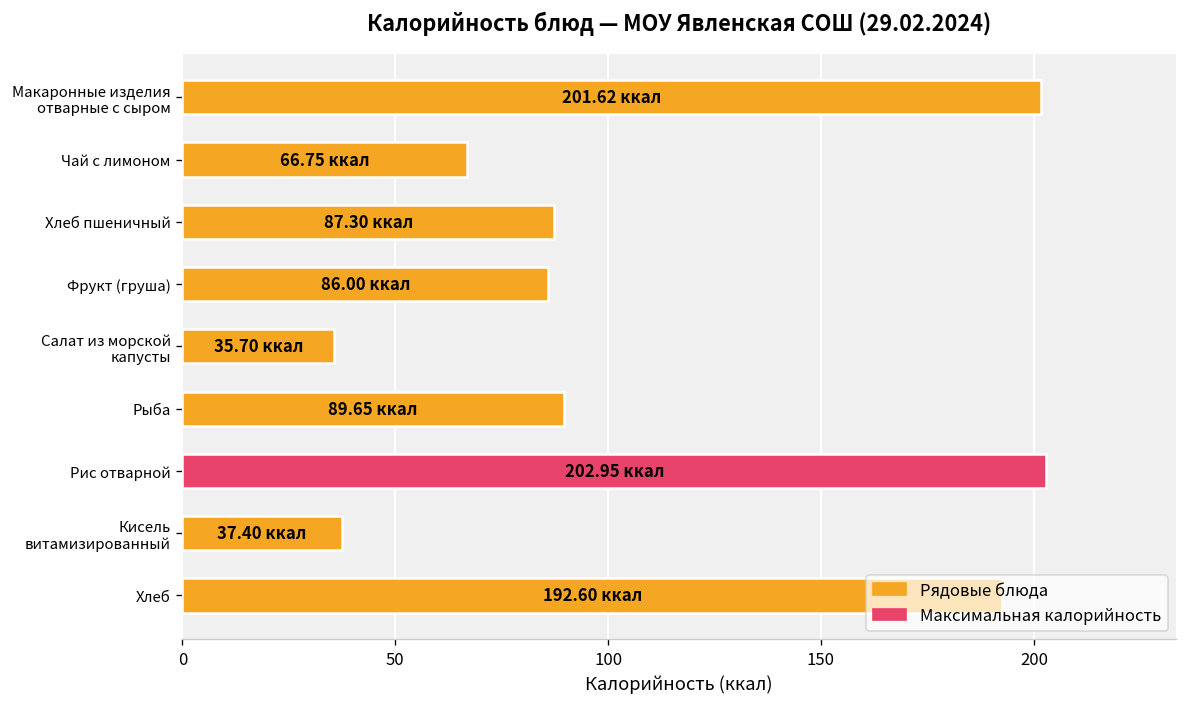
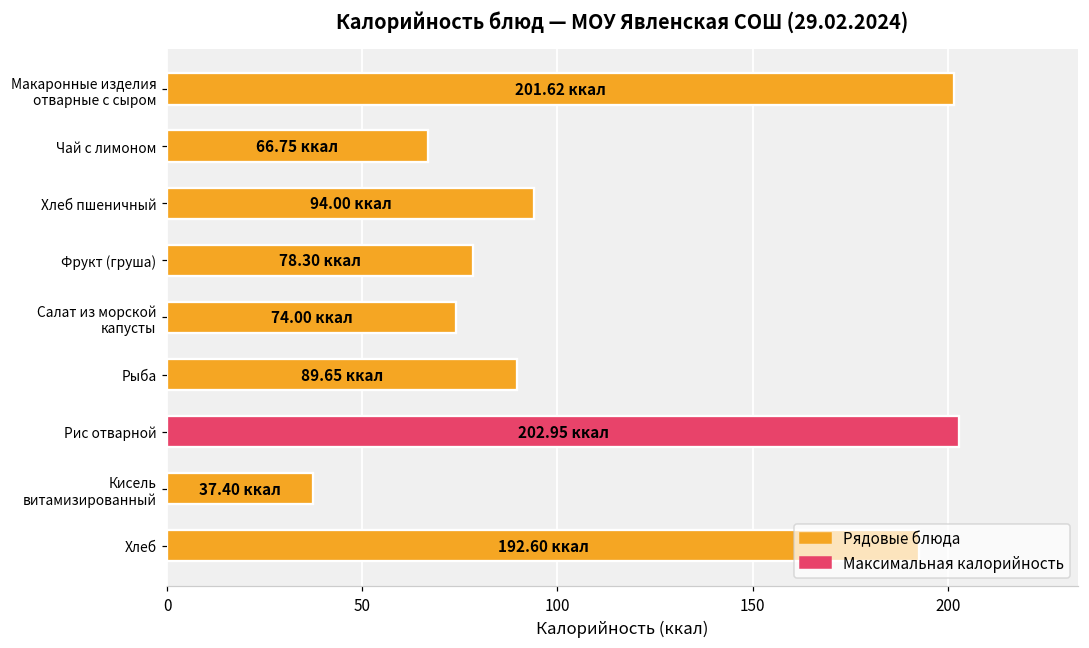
Хлеб пшеничный: 87.30 -> 94.00
Фрукт (груша): 86.00 -> 78.30
Салат из морской капусты: 35.70 -> 74.00
